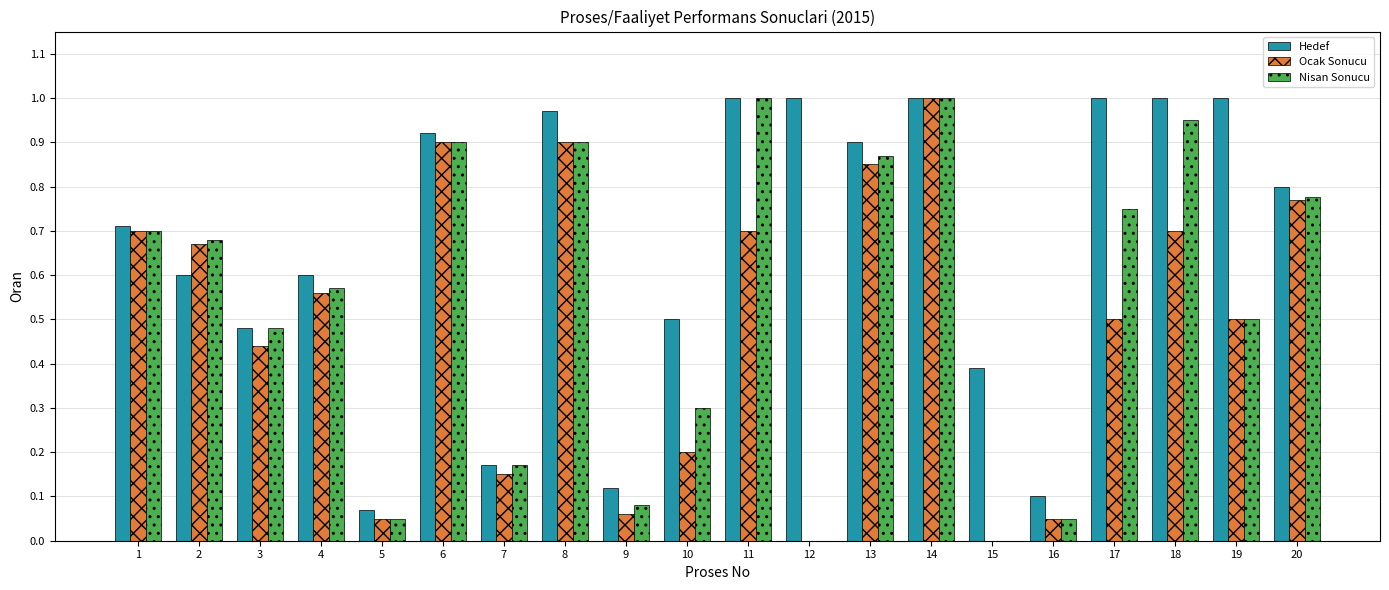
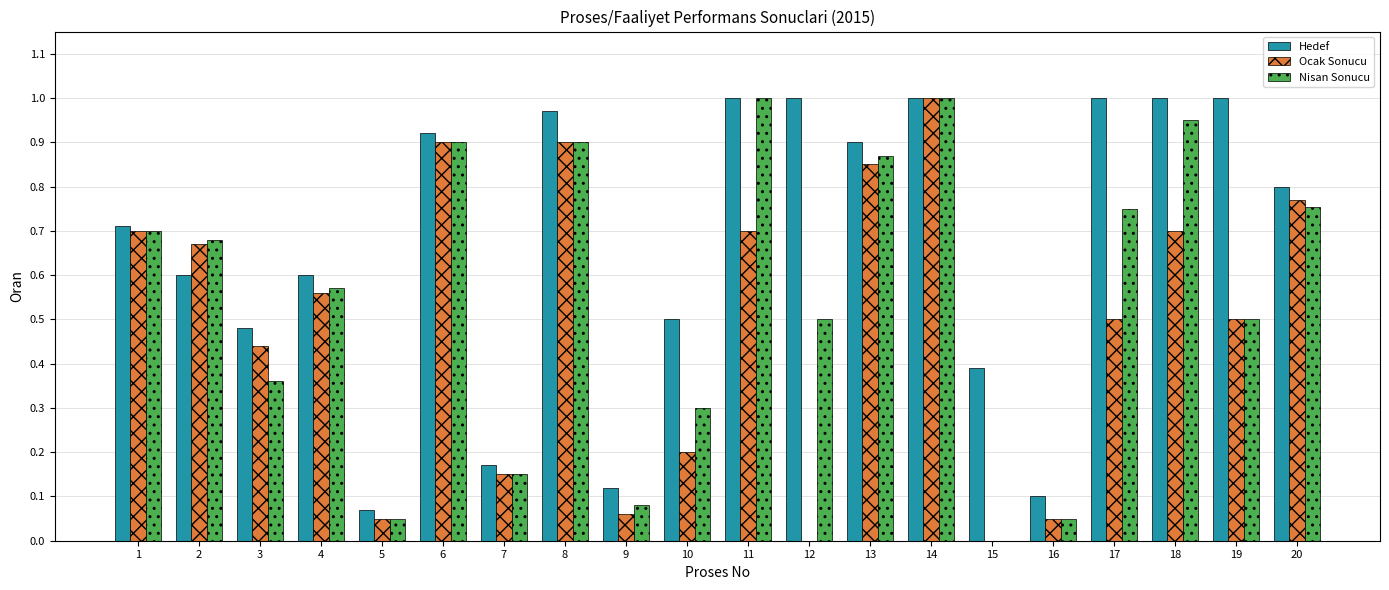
Nisan Sonucu, 3: 0.48 -> 0.36
Nisan Sonucu, 7: 0.17 -> 0.15
Nisan Sonucu, 12: 0.0 -> 0.5
Nisan Sonucu, 20: 0.78 -> 0.75
